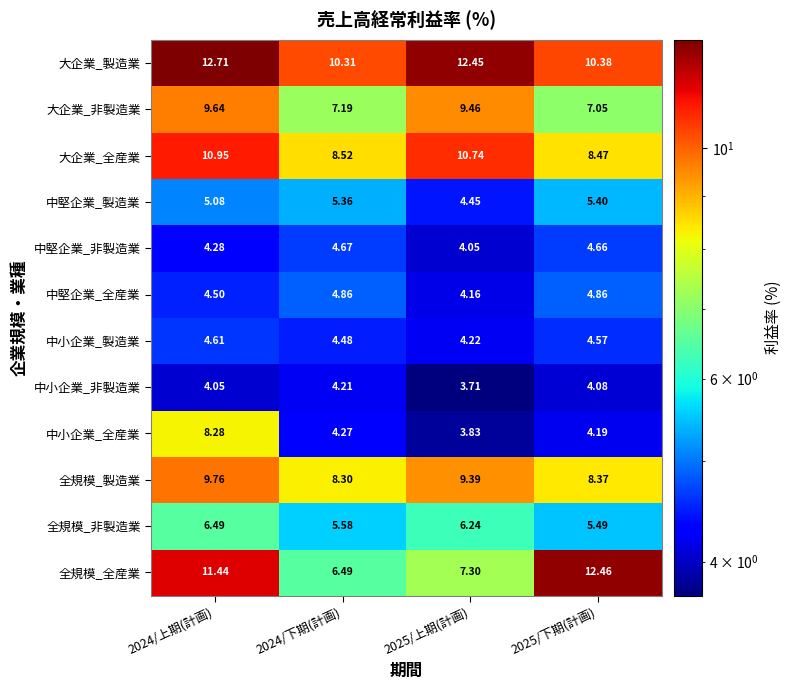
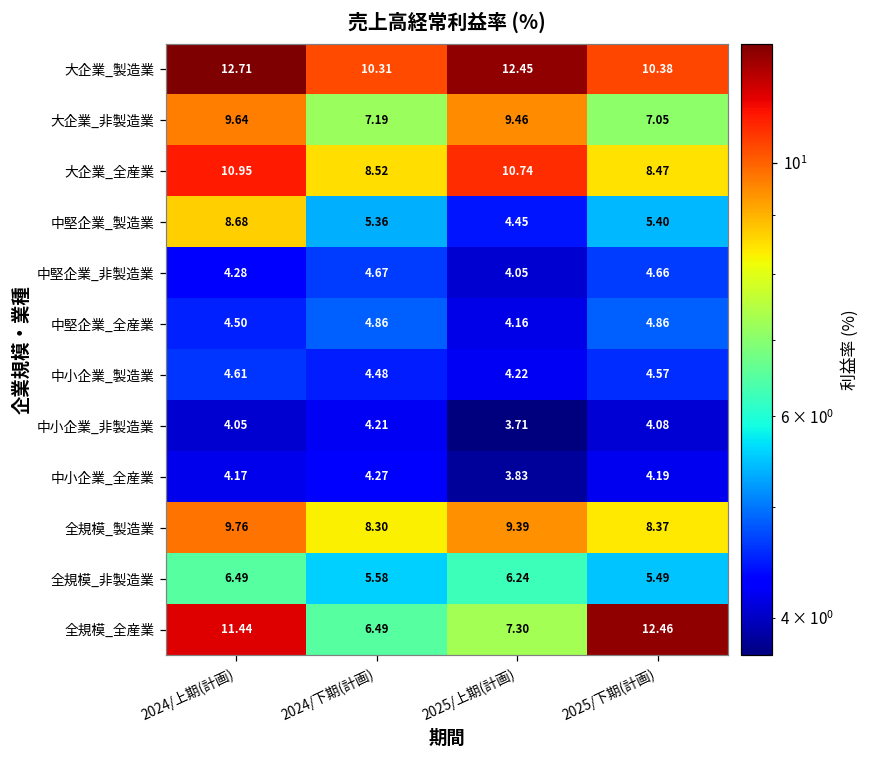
中堅企業_製造業, 2024/上期(計画): 5.08 -> 8.68
中小企業_全産業, 2024/上期(計画): 8.28 -> 4.17
